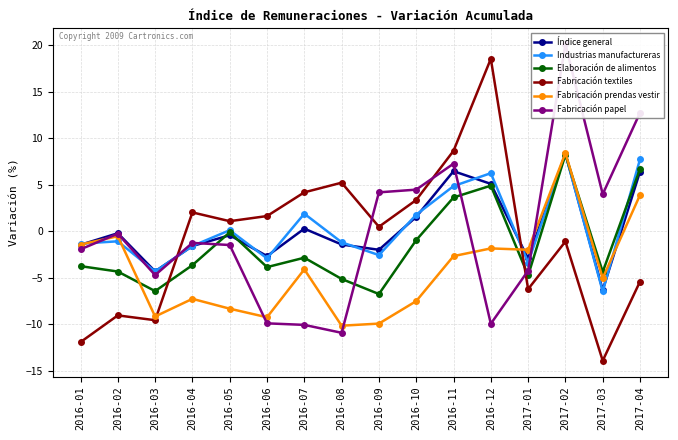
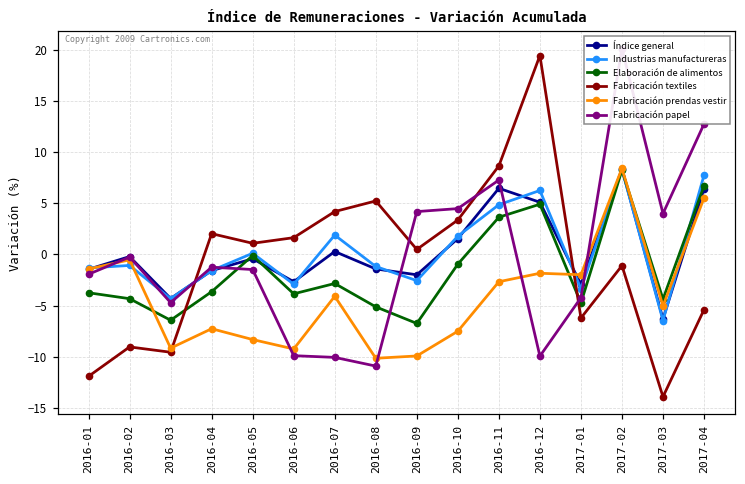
Fabricación textiles, 2016-12: 18.5 -> 19.4
Fabricación prendas vestir, 2017-04: 4 -> 6
